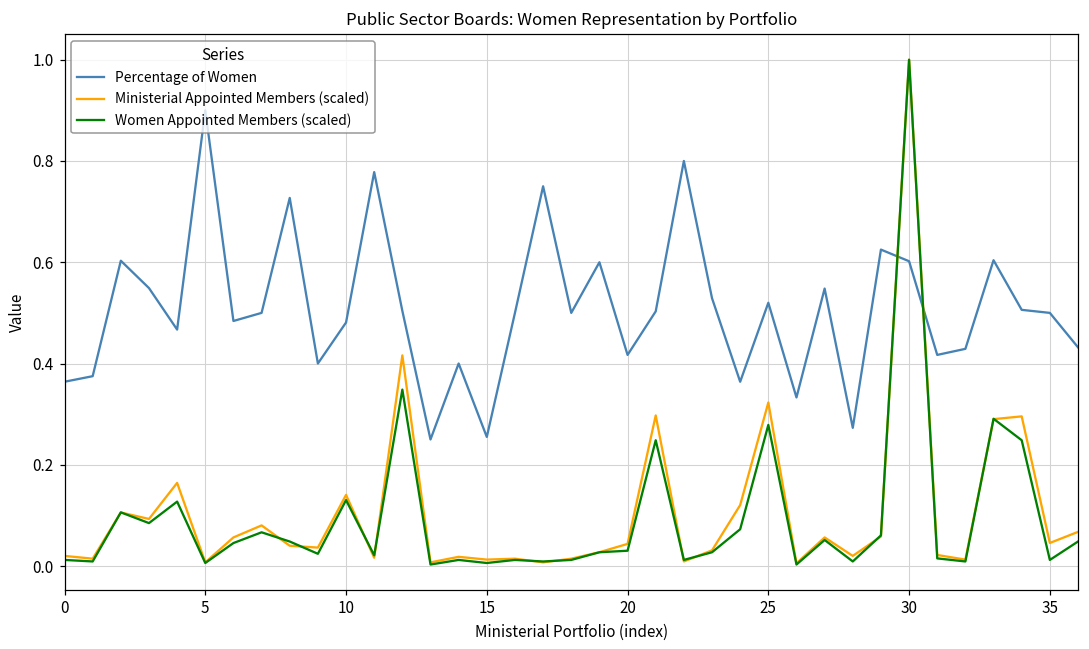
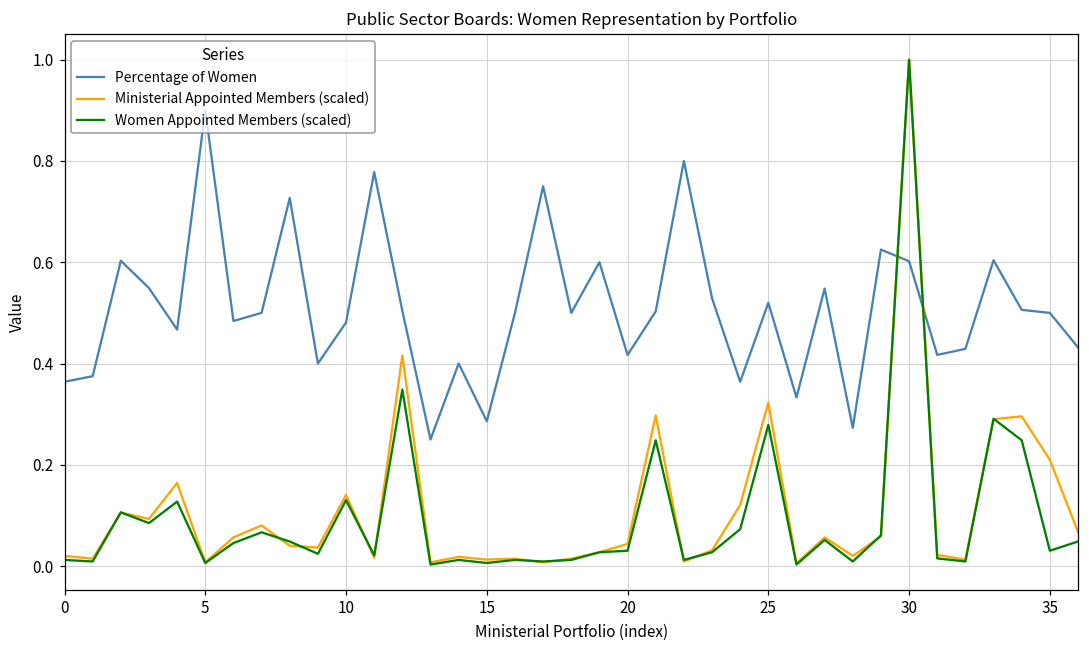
Percentage of Women, 15: 0.26 -> 0.29
Ministerial Appointed Members (scaled), 35: 0.05 -> 0.21
Women Appointed Members (scaled), 35: 0.01 -> 0.03
